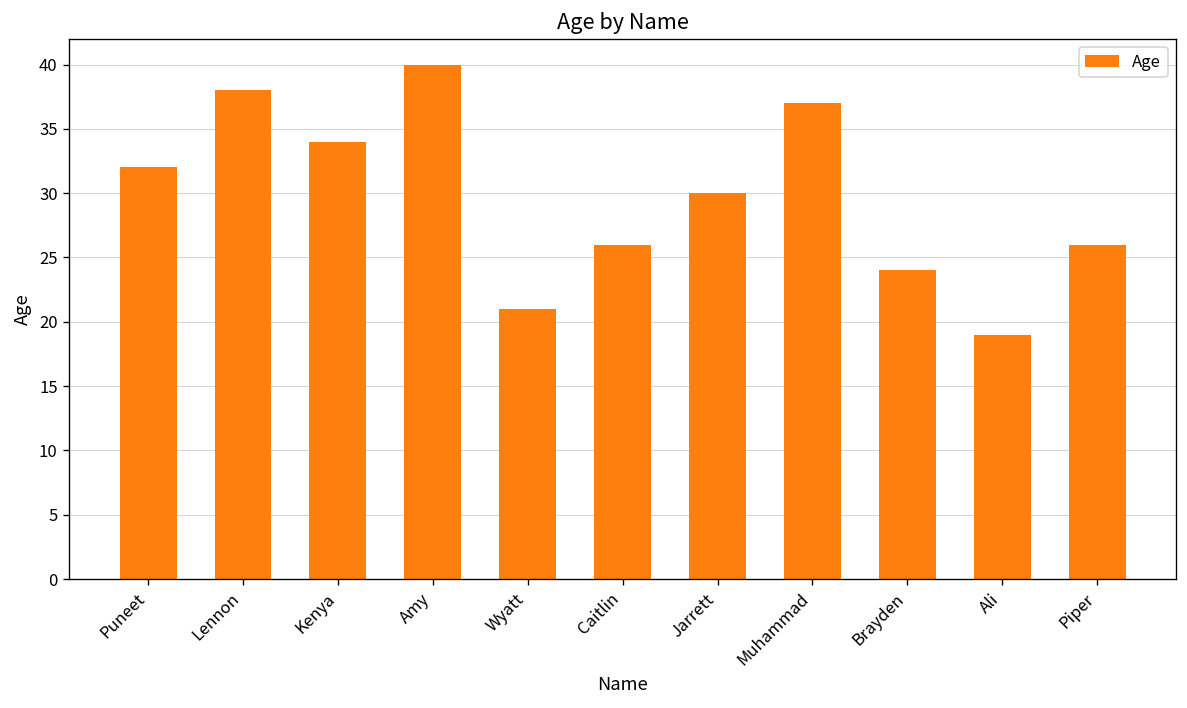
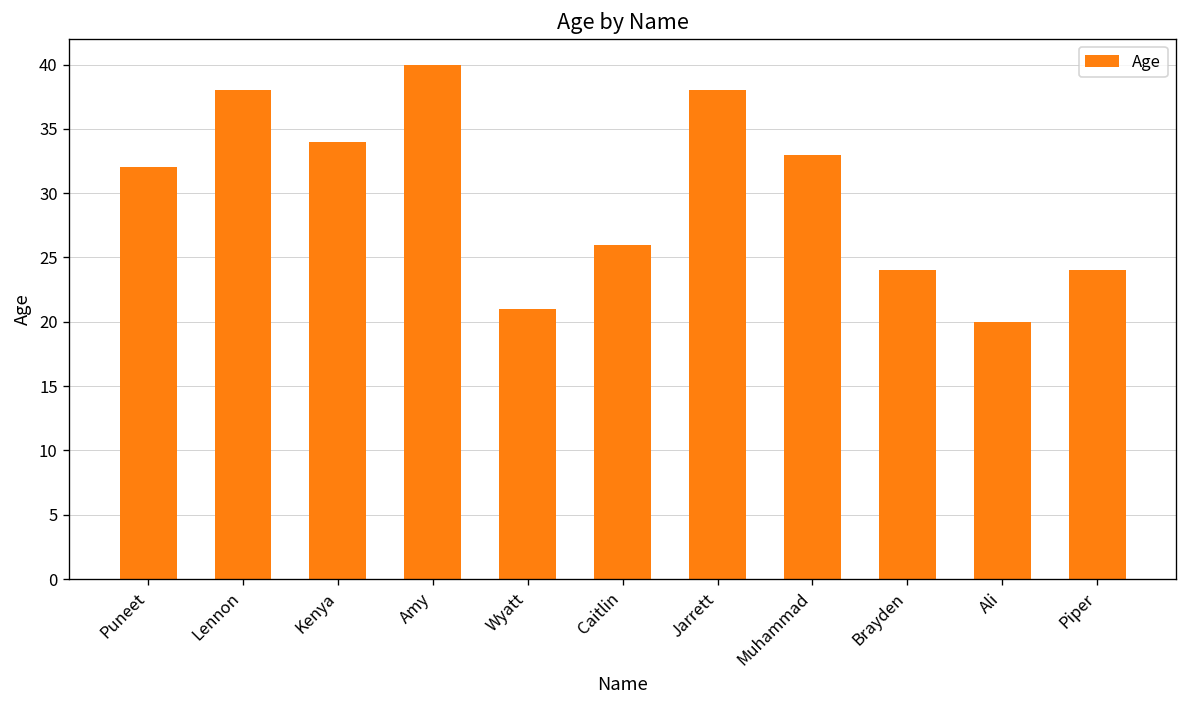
Jarrett: 30 -> 38
Muhammad: 37 -> 33
Ali: 19 -> 20
Piper: 26 -> 24
